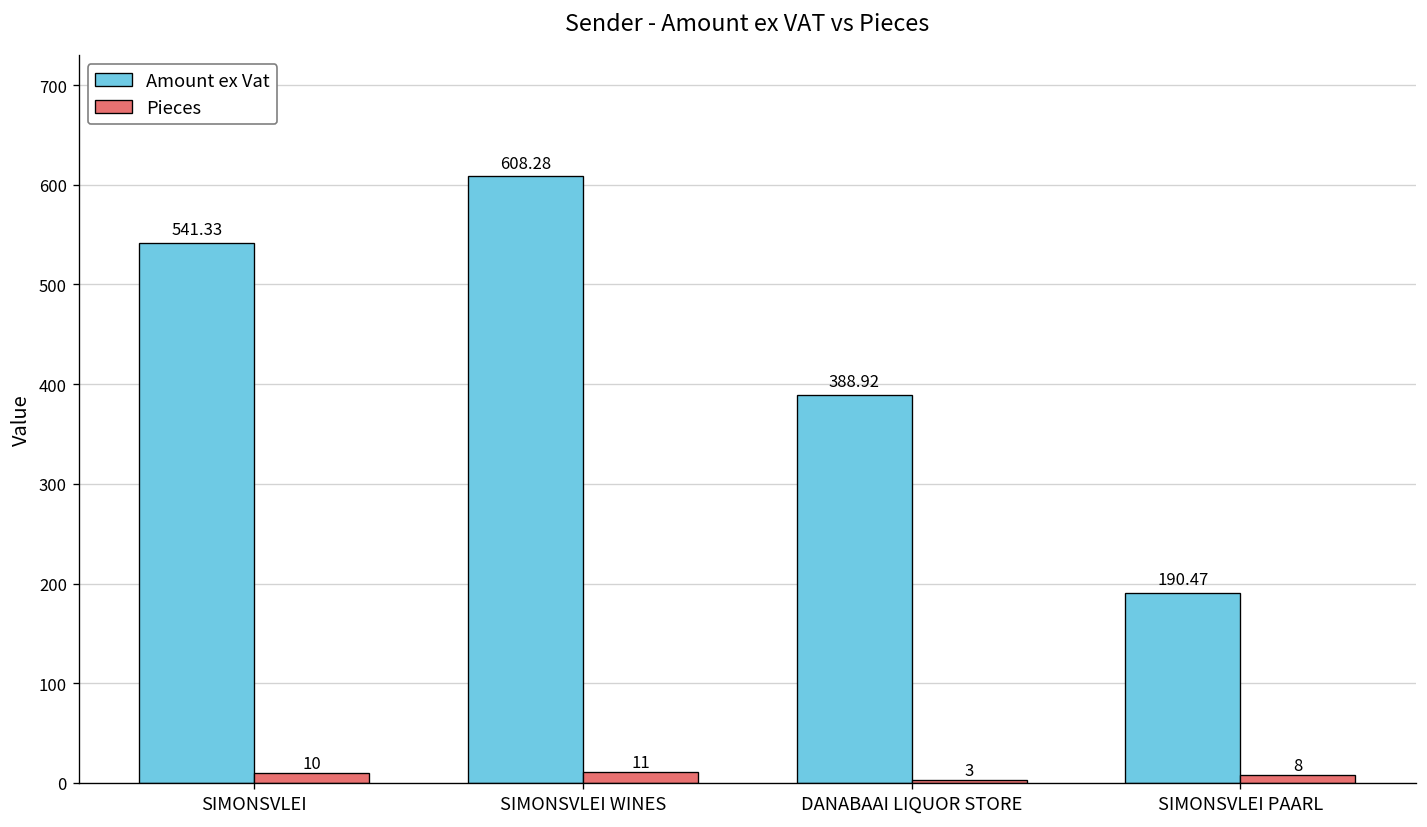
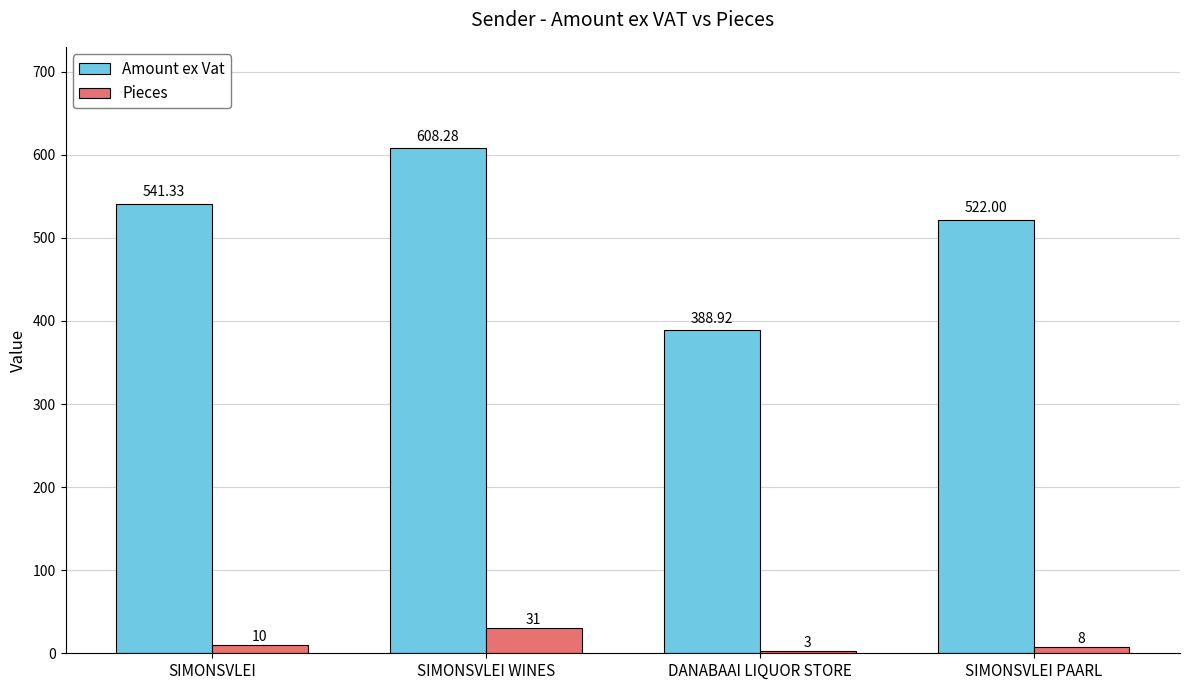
Pieces, SIMONSVLEI WINES: 11 -> 31
Amount ex Vat, SIMONSVLEI PAARL: 190.47 -> 522.00
